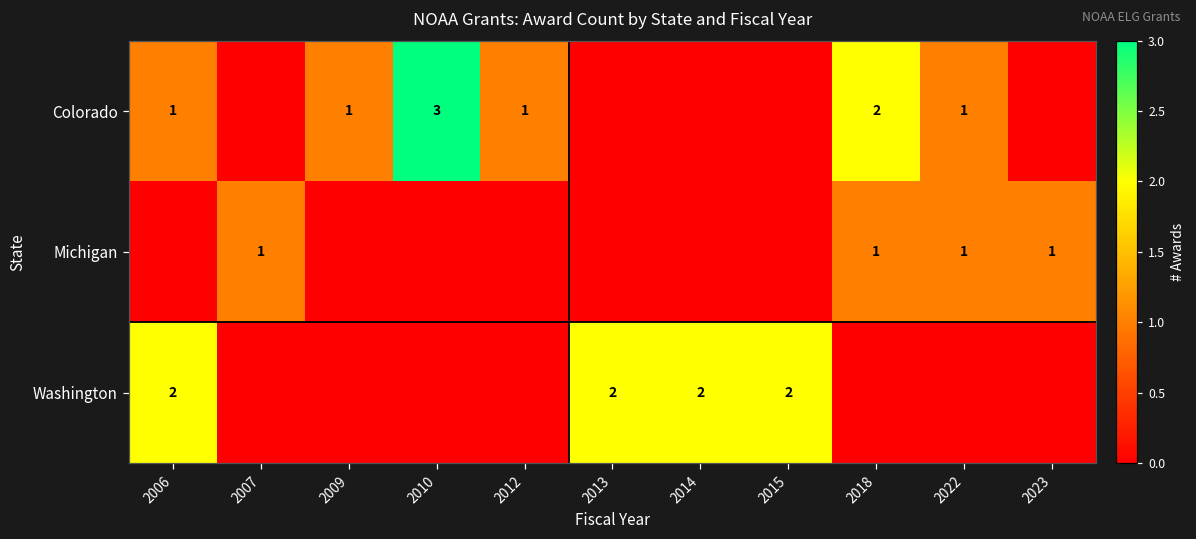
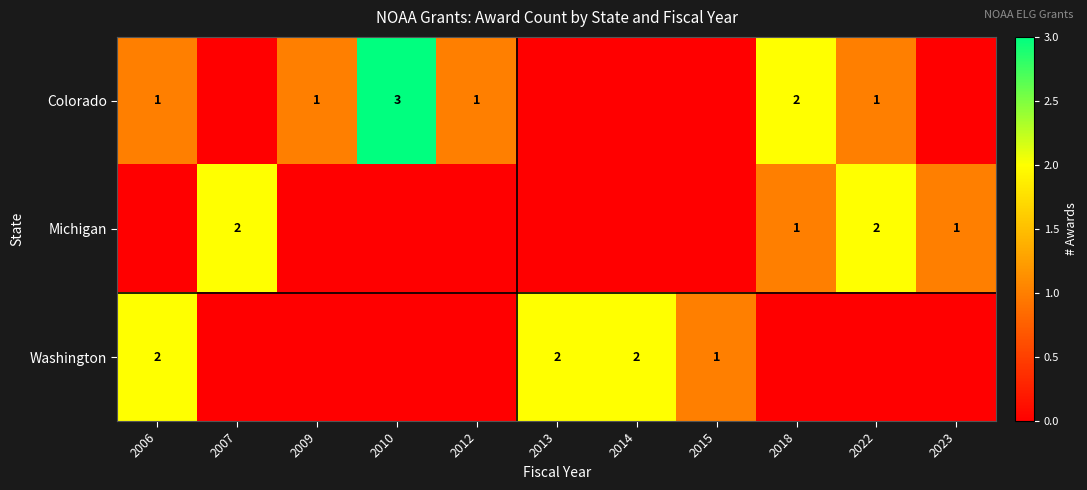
Michigan, 2007: 1 -> 2
Michigan, 2022: 1 -> 2
Washington, 2015: 2 -> 1
